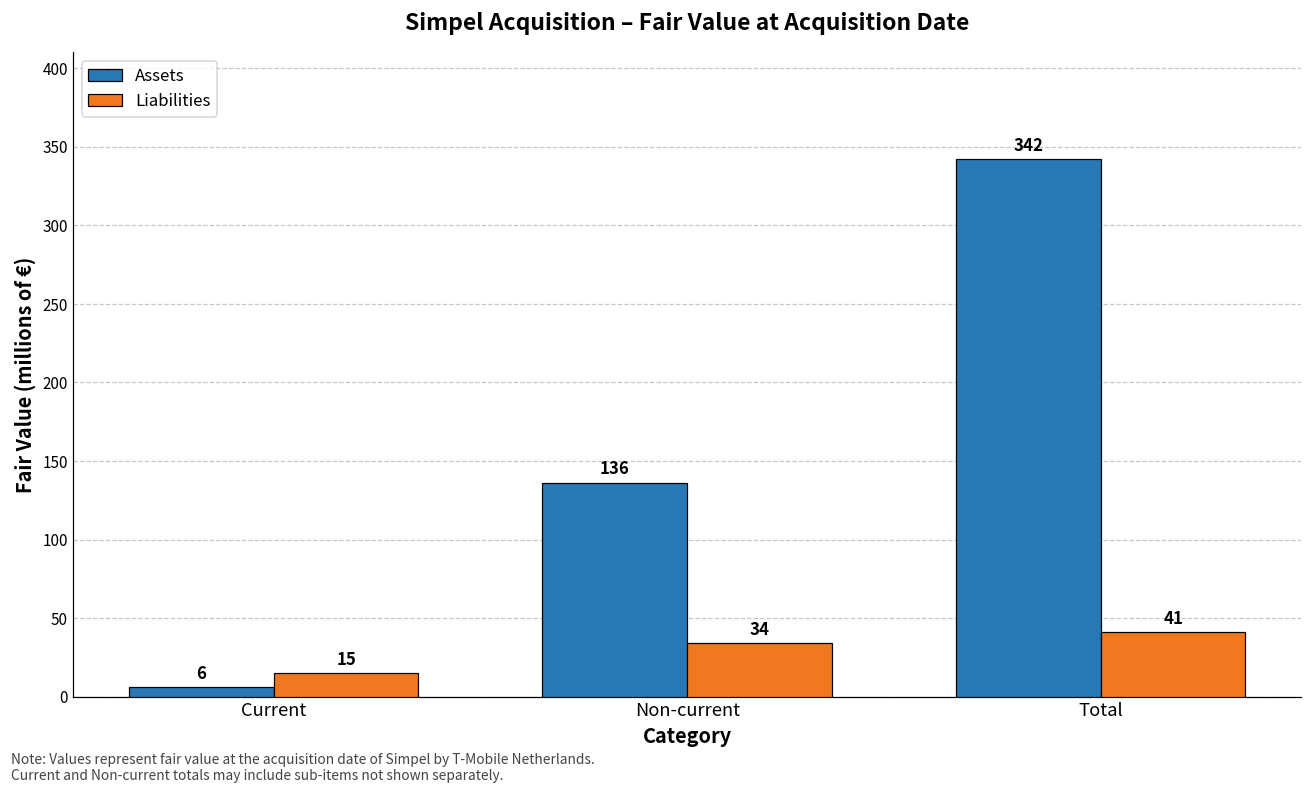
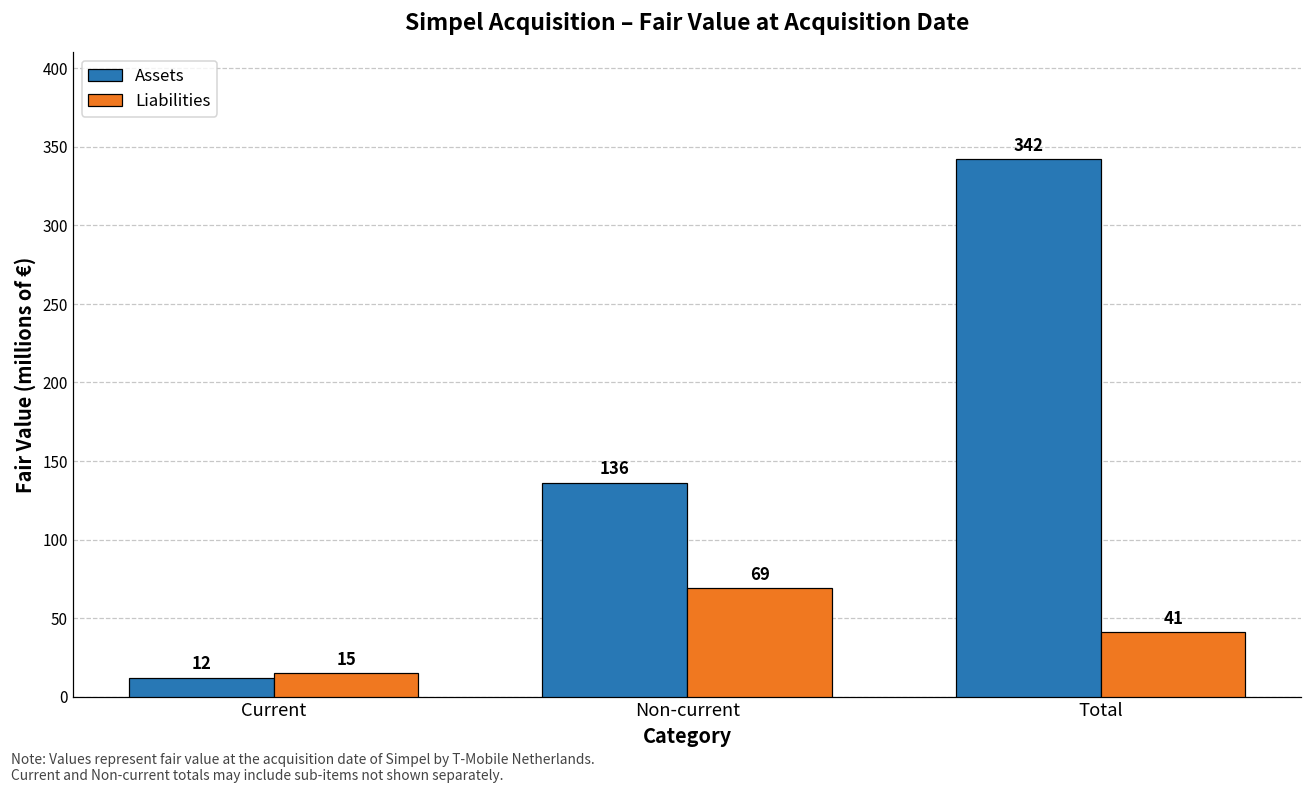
Assets, Current: 6 -> 12
Liabilities, Non-current: 34 -> 69
